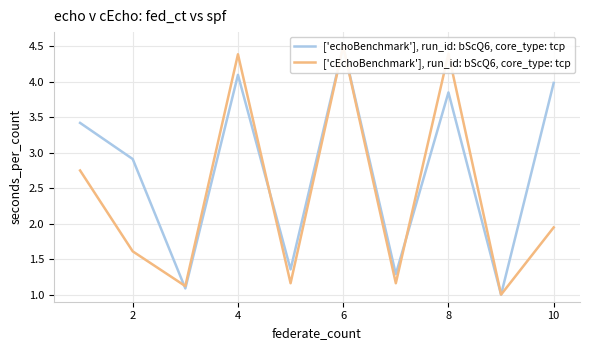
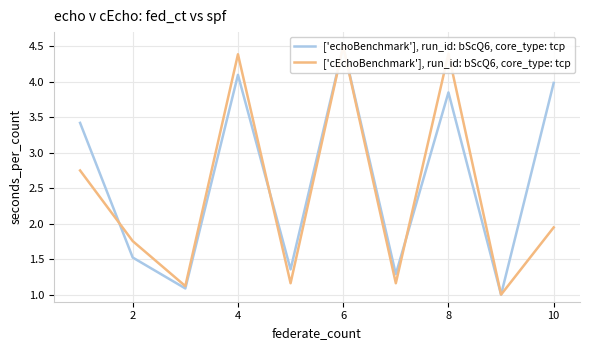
['echoBenchmark'], run_id: bScQ6, core_type: tcp, 2: 2.9 -> 1.5
['cEchoBenchmark'], run_id: bScQ6, core_type: tcp, 2: 1.6 -> 1.8
